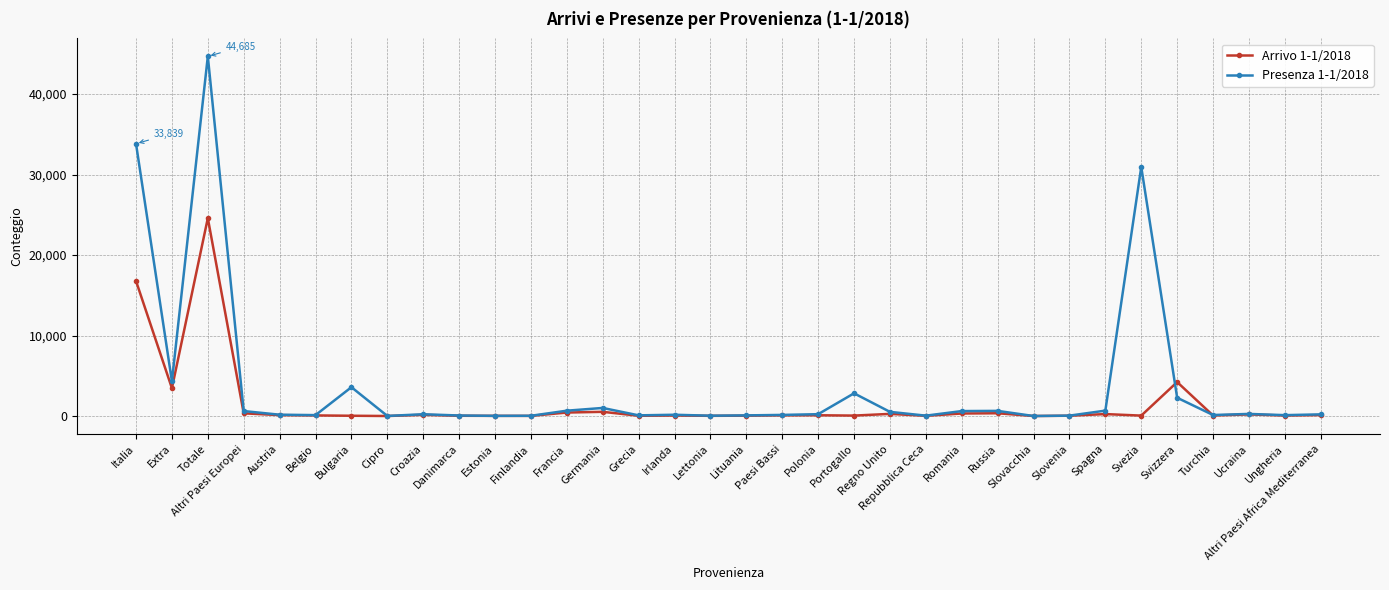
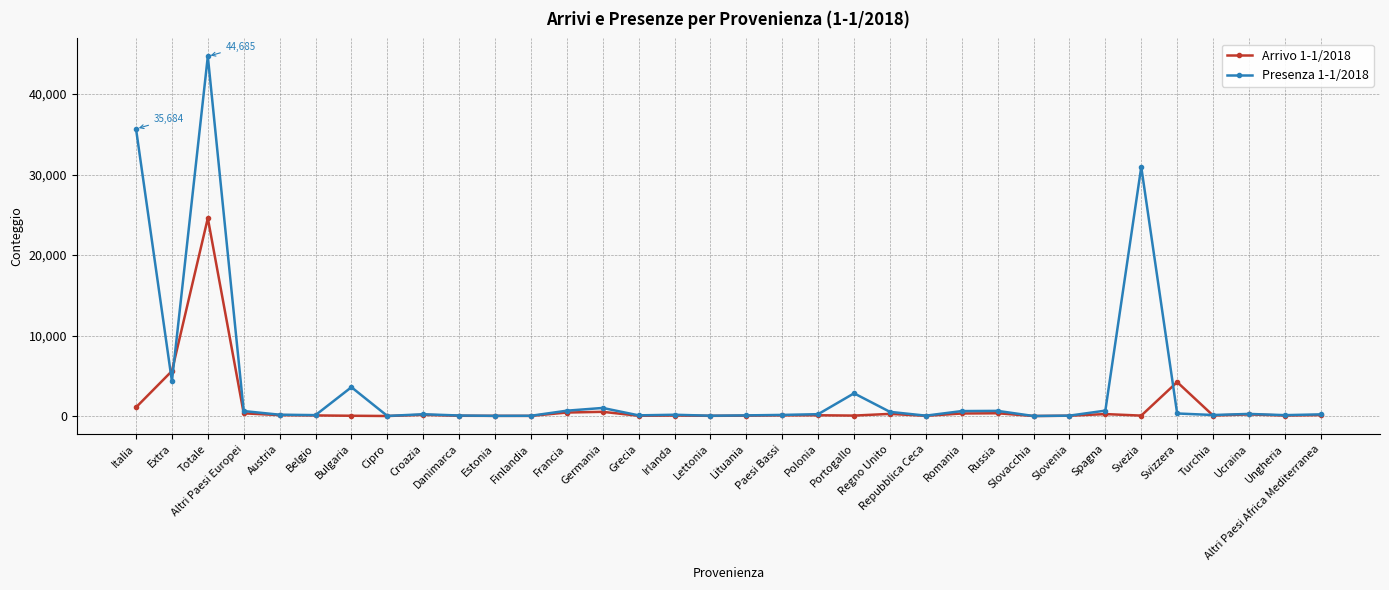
Arrivo 1-1/2018, Italia: 17,000 -> 1,000
Presenza 1-1/2018, Italia: 33,839 -> 35,684
Arrivo 1-1/2018, Extra: 3,000 -> 6,000
Presenza 1-1/2018, Svizzera: 2,000 -> 0
